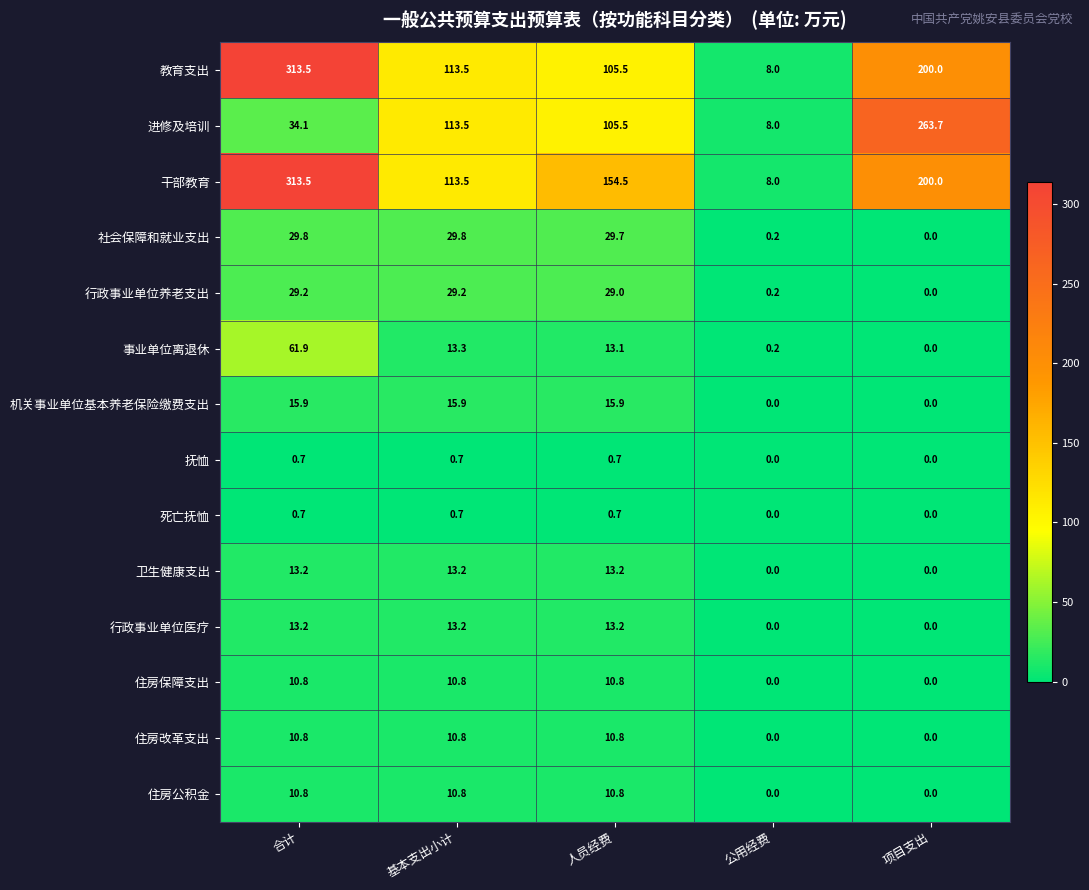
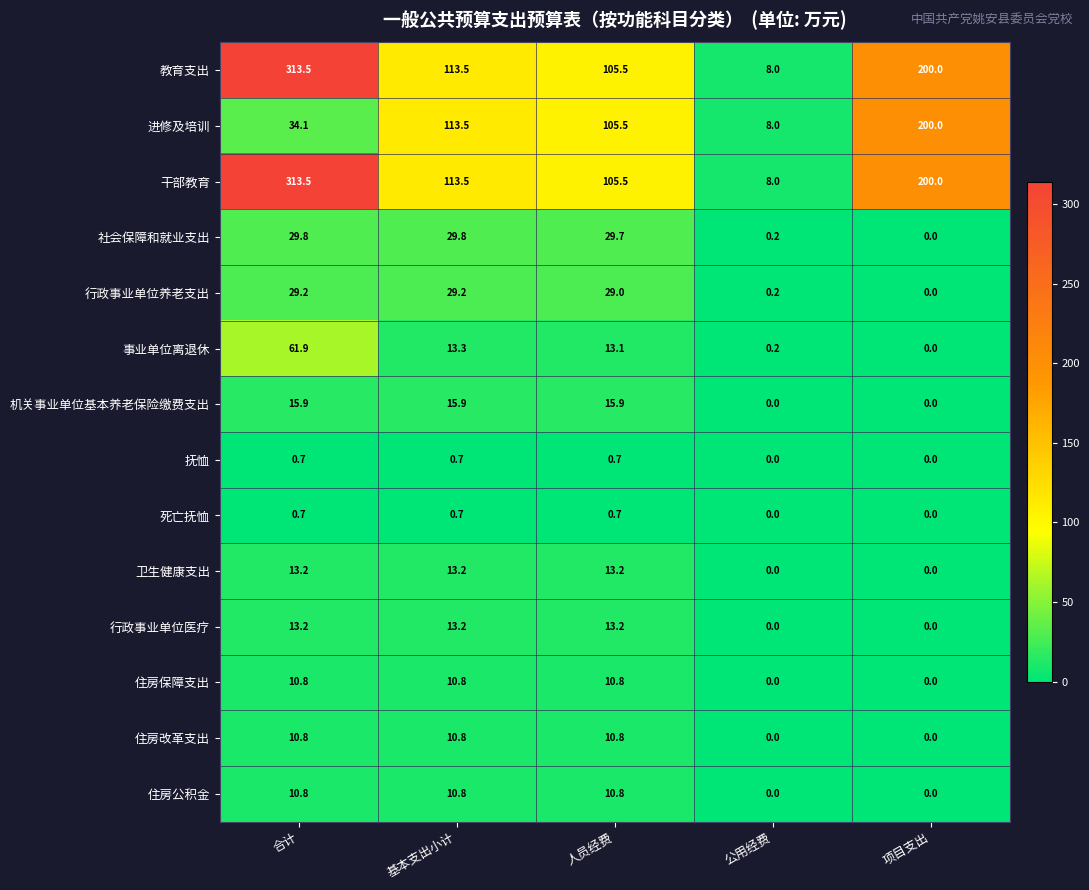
进修及培训, 项目支出: 263.7 -> 200.0
干部教育, 人员经费: 154.5 -> 105.5
